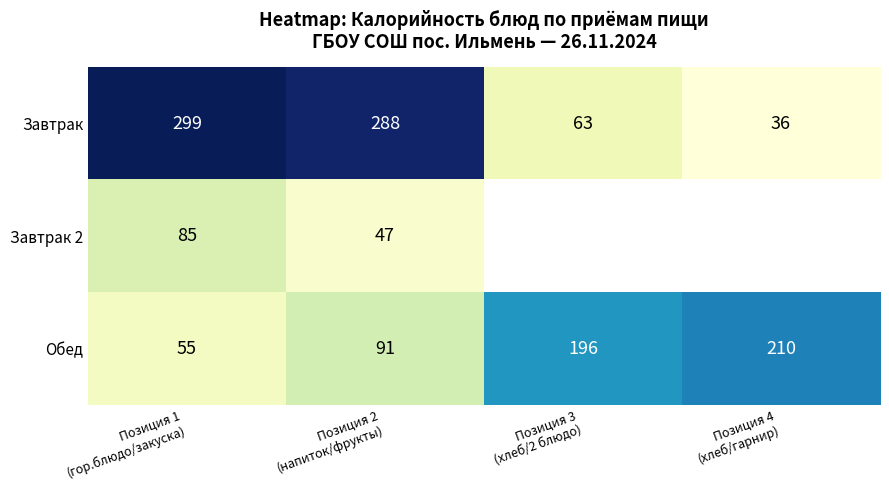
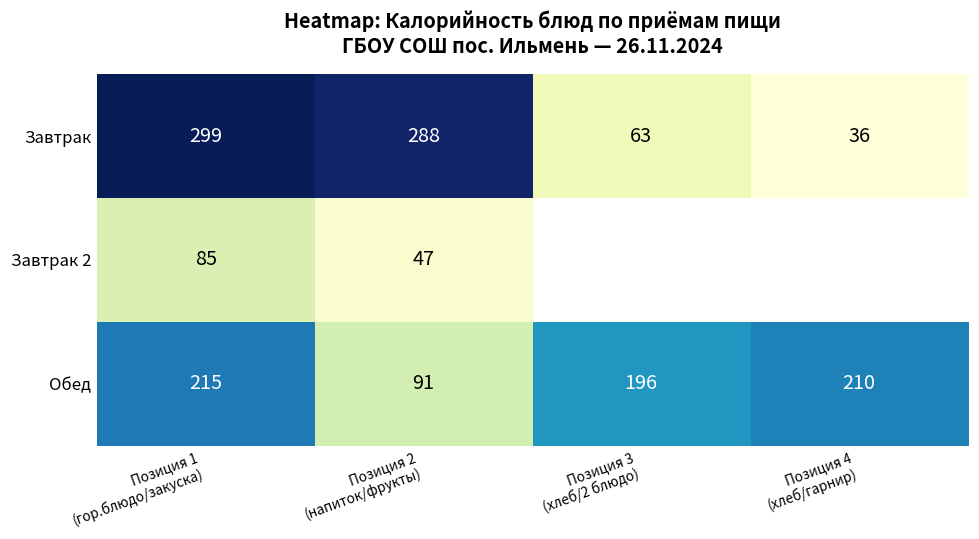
Обед, Позиция 1 (гор.блюдо/закуска): 55 -> 215
